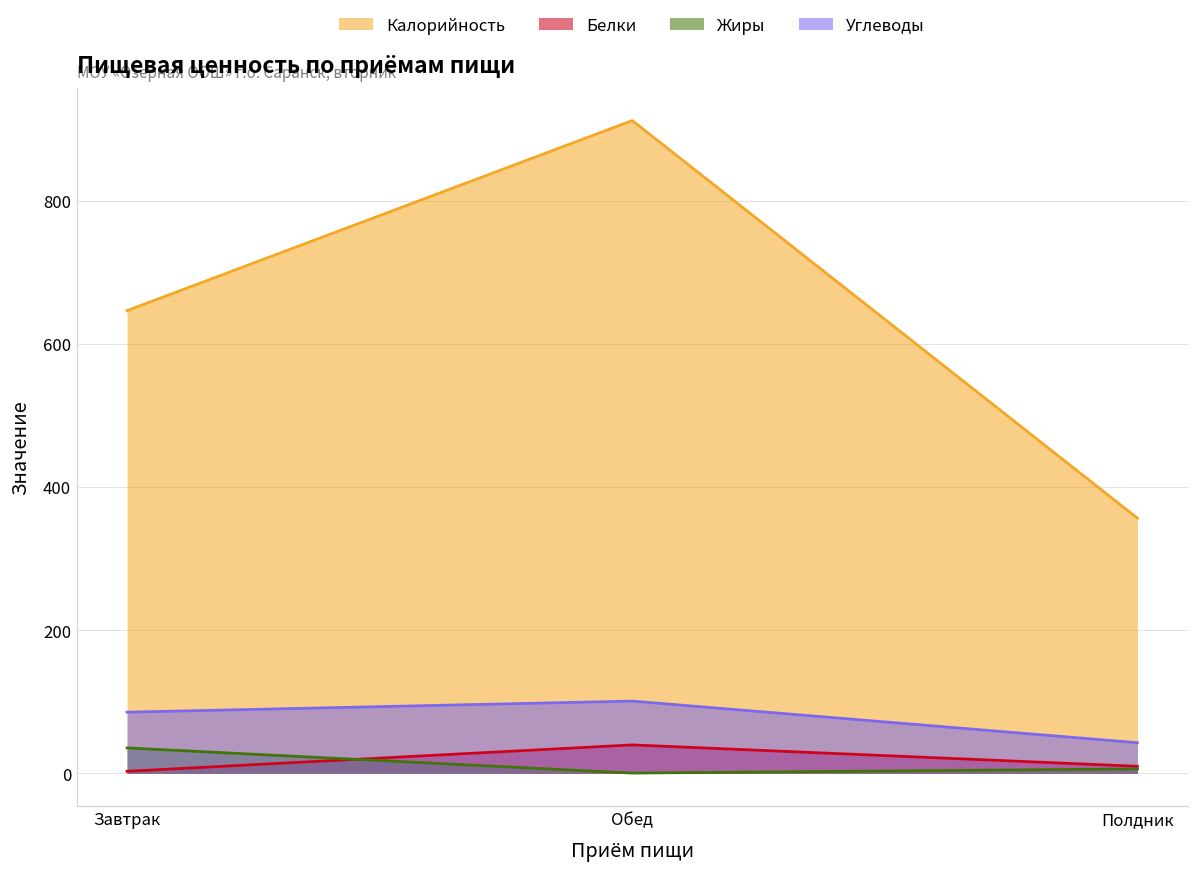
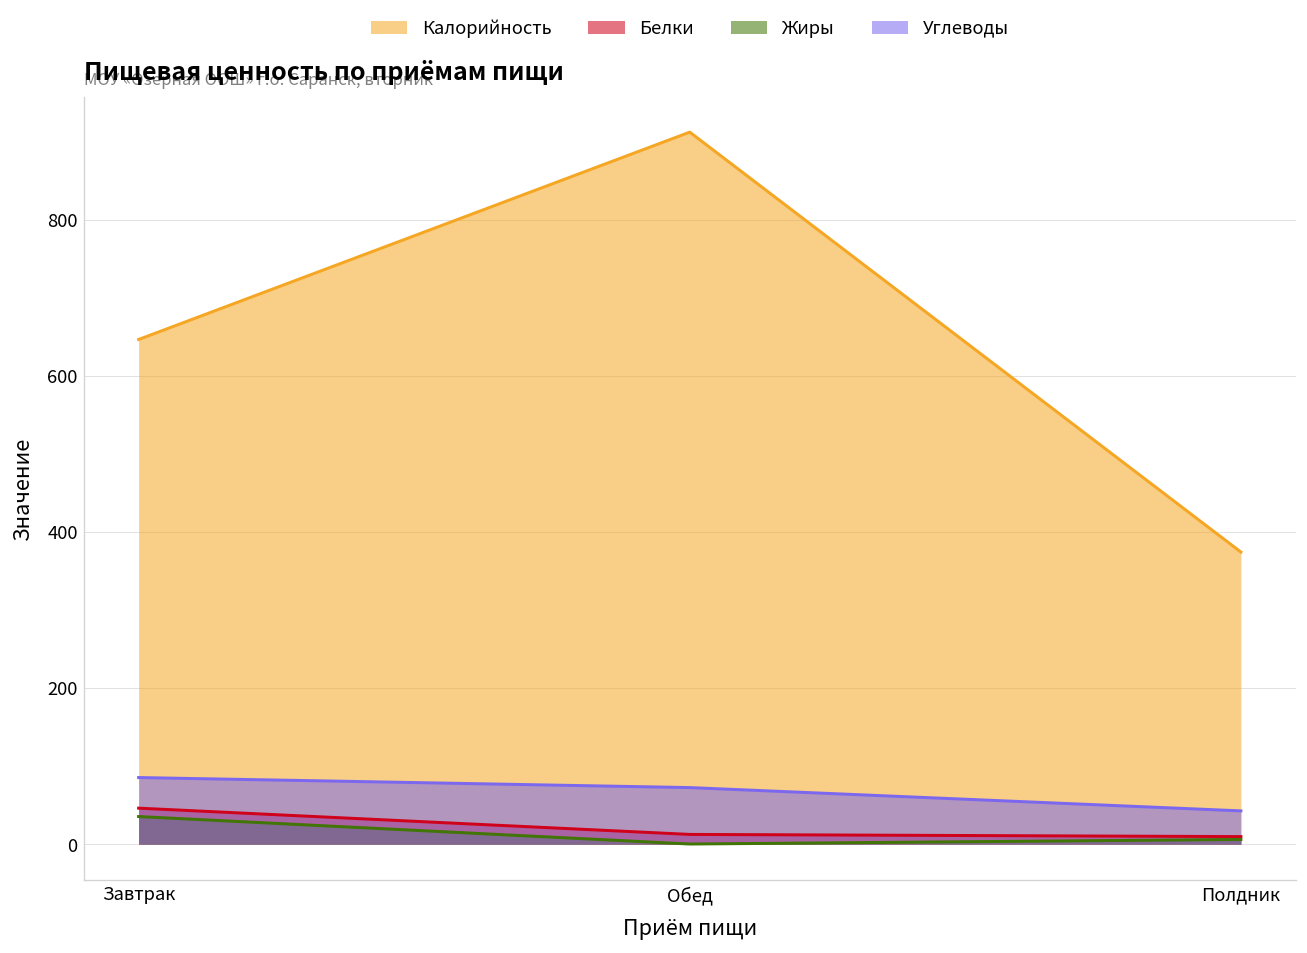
Белки, Завтрак: 0 -> 50
Белки, Обед: 40 -> 10
Углеводы, Обед: 100 -> 70
Калорийность, Полдник: 360 -> 370
